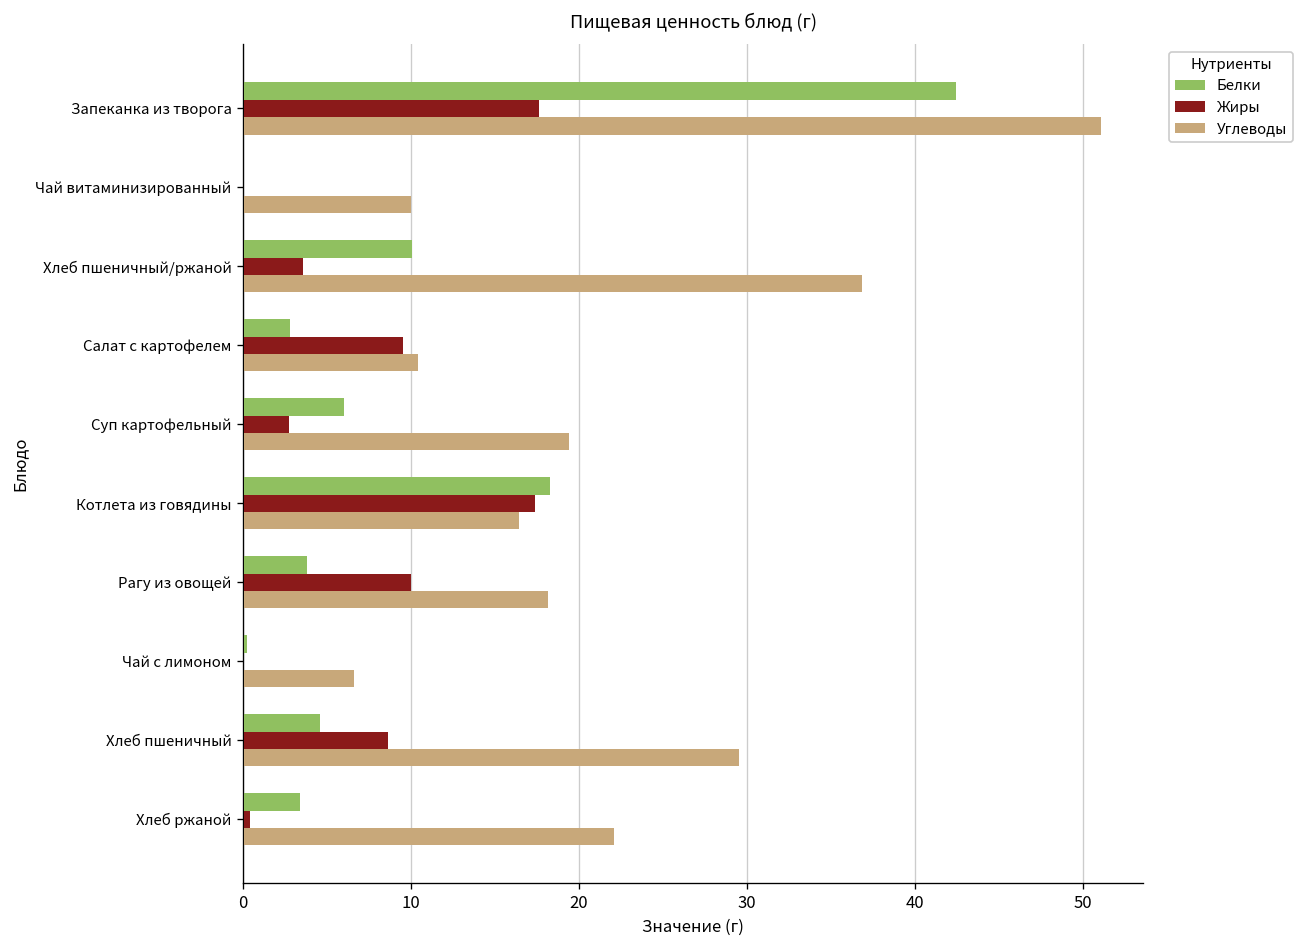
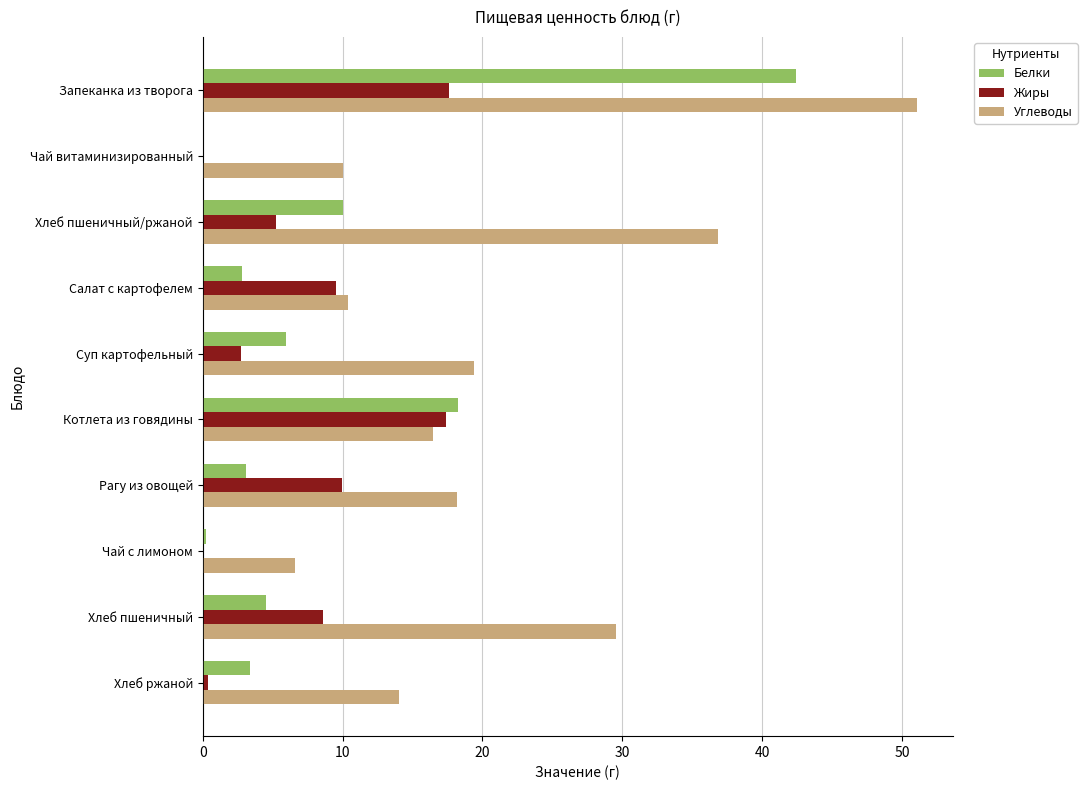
Жиры, Хлеб пшеничный/ржаной: 3.6 -> 5.2
Белки, Рагу из овощей: 3.8 -> 3.1
Углеводы, Хлеб ржаной: 22.1 -> 14.0
